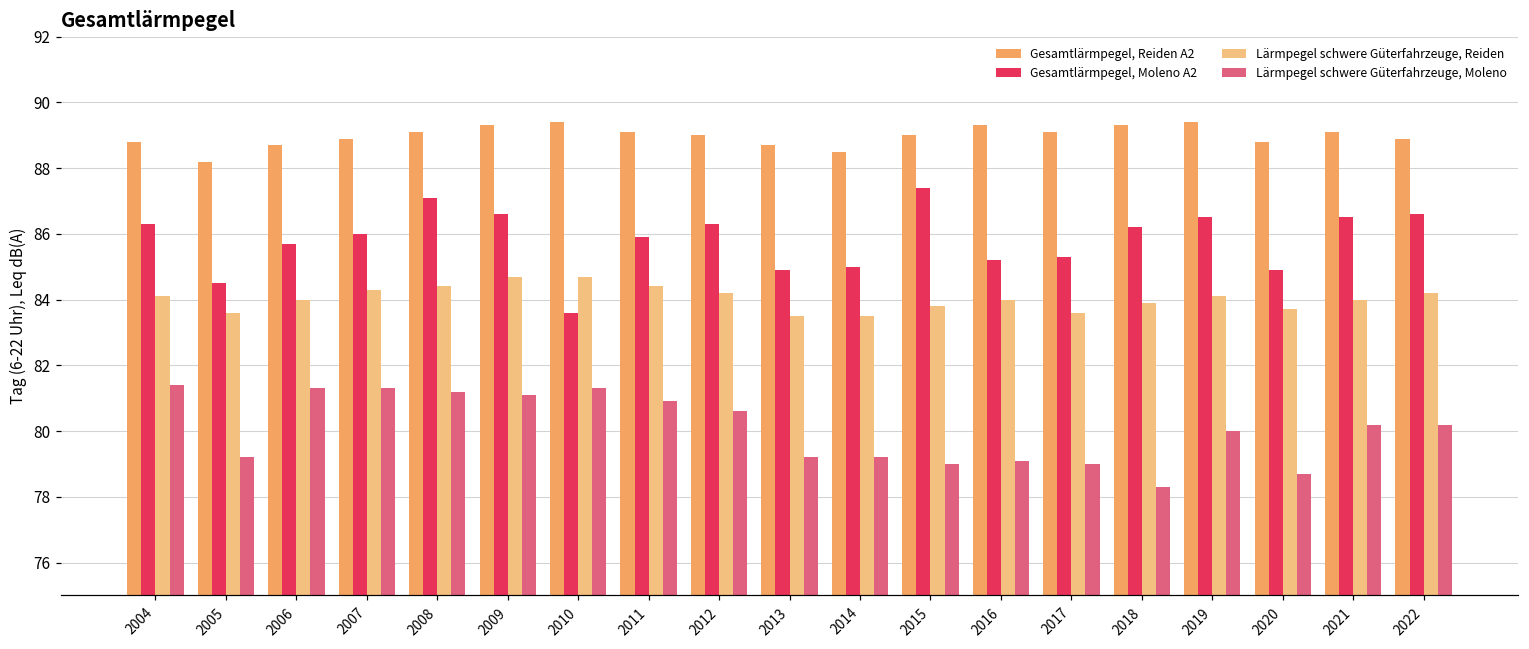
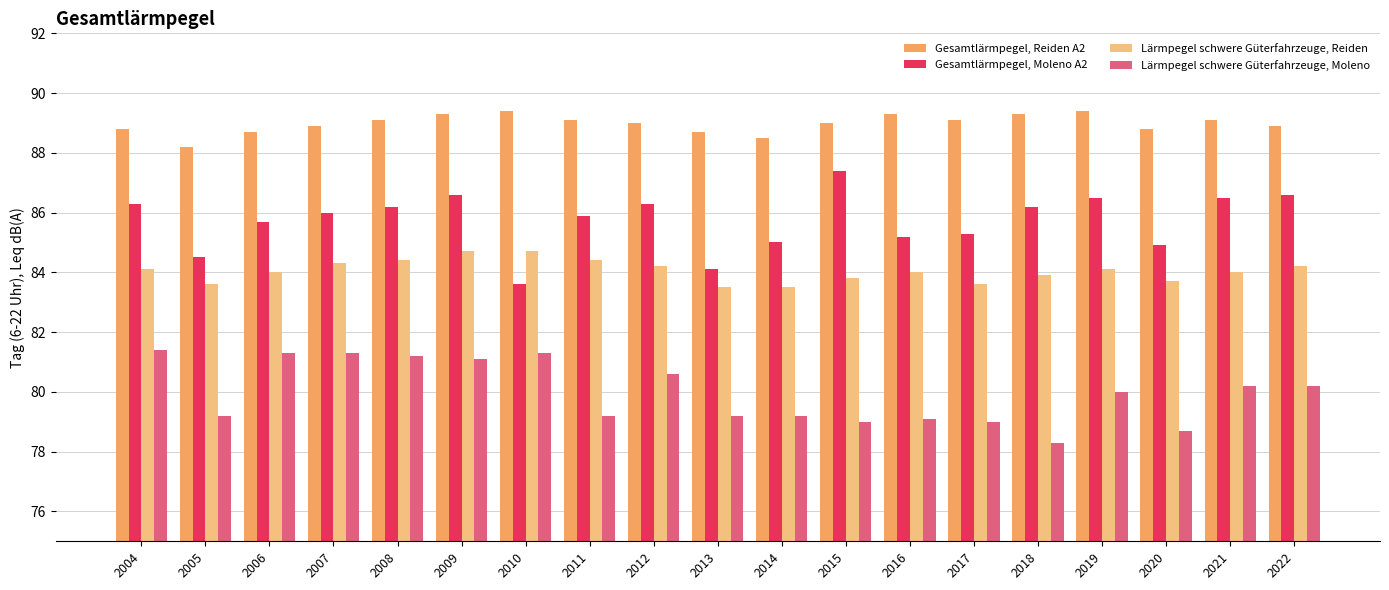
Gesamtlärmpegel, Moleno A2, 2008: 87.1 -> 86.2
Lärmpegel schwere Güterfahrzeuge, Moleno, 2011: 80.9 -> 79.2
Gesamtlärmpegel, Moleno A2, 2013: 84.9 -> 84.1
